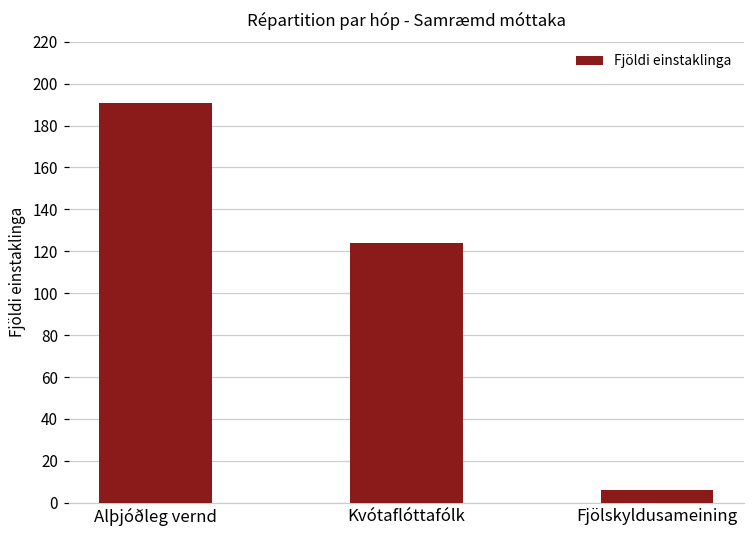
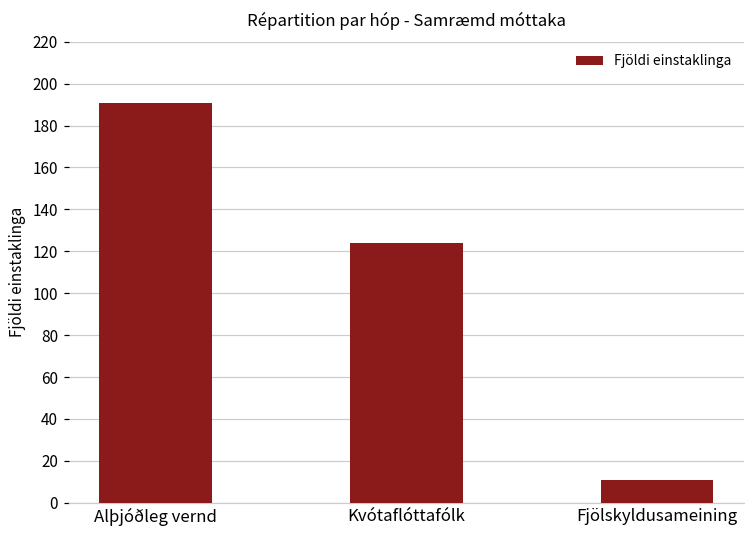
Fjölskyldusameining: 6 -> 11
